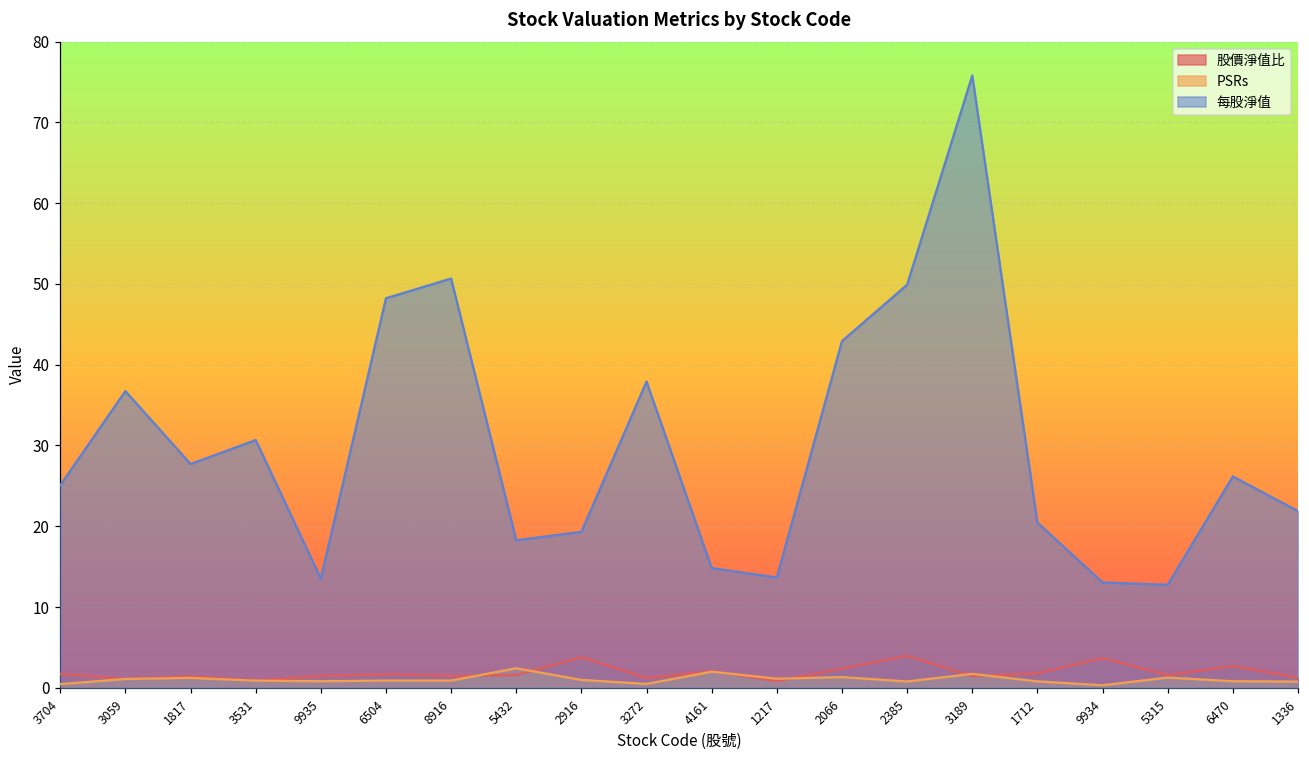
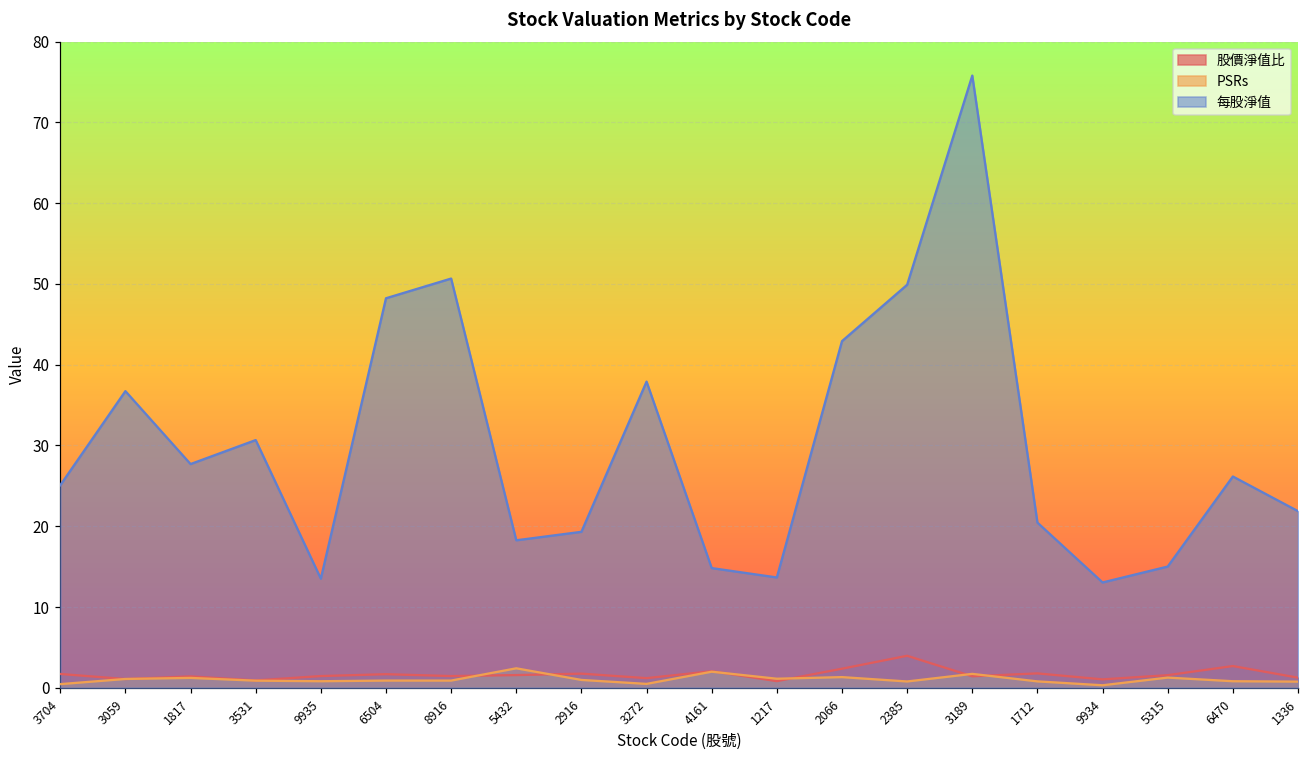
股價淨值比, 2916: 4 -> 2
股價淨值比, 9934: 4 -> 1
每股淨值, 5315: 13 -> 15
